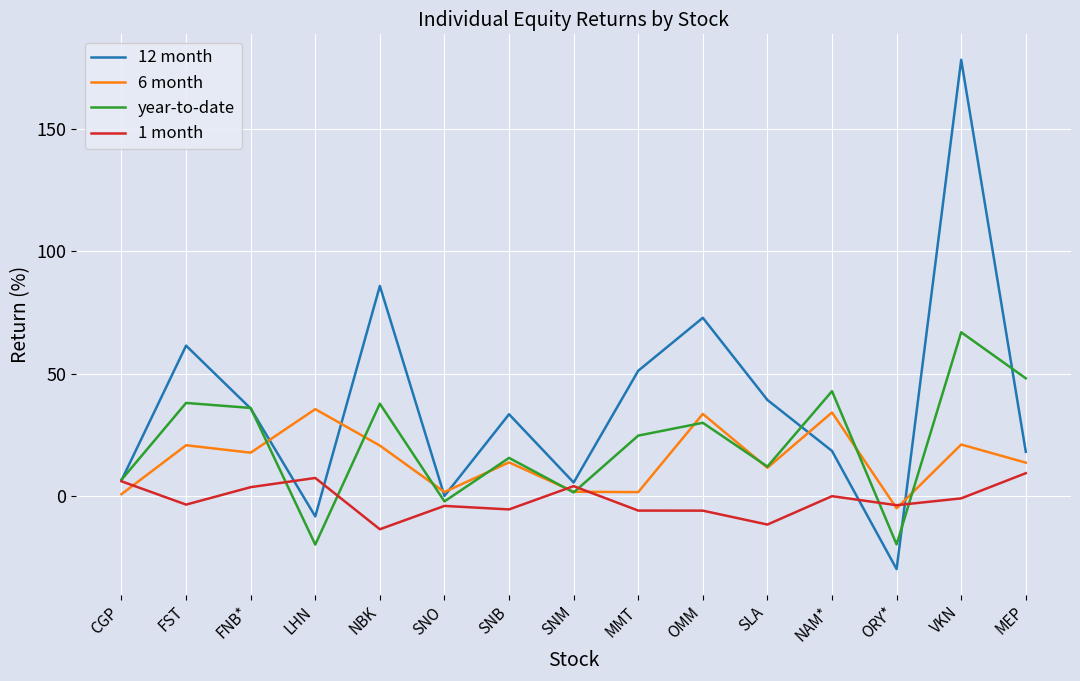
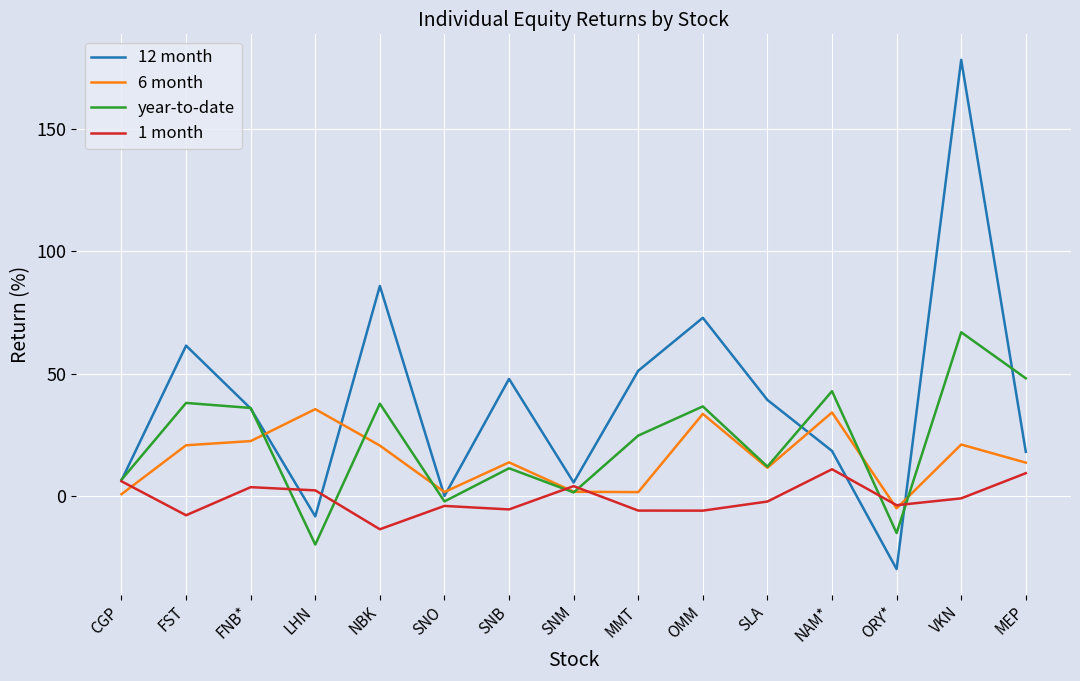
1 month, FST: -3 -> -8
6 month, FNB*: 18 -> 23
1 month, LHN: 7 -> 2
12 month, SNB: 33 -> 48
year-to-date, SNB: 16 -> 11
year-to-date, OMM: 30 -> 37
1 month, SLA: -12 -> -2
1 month, NAM*: 0 -> 11
year-to-date, ORY*: -20 -> -15
